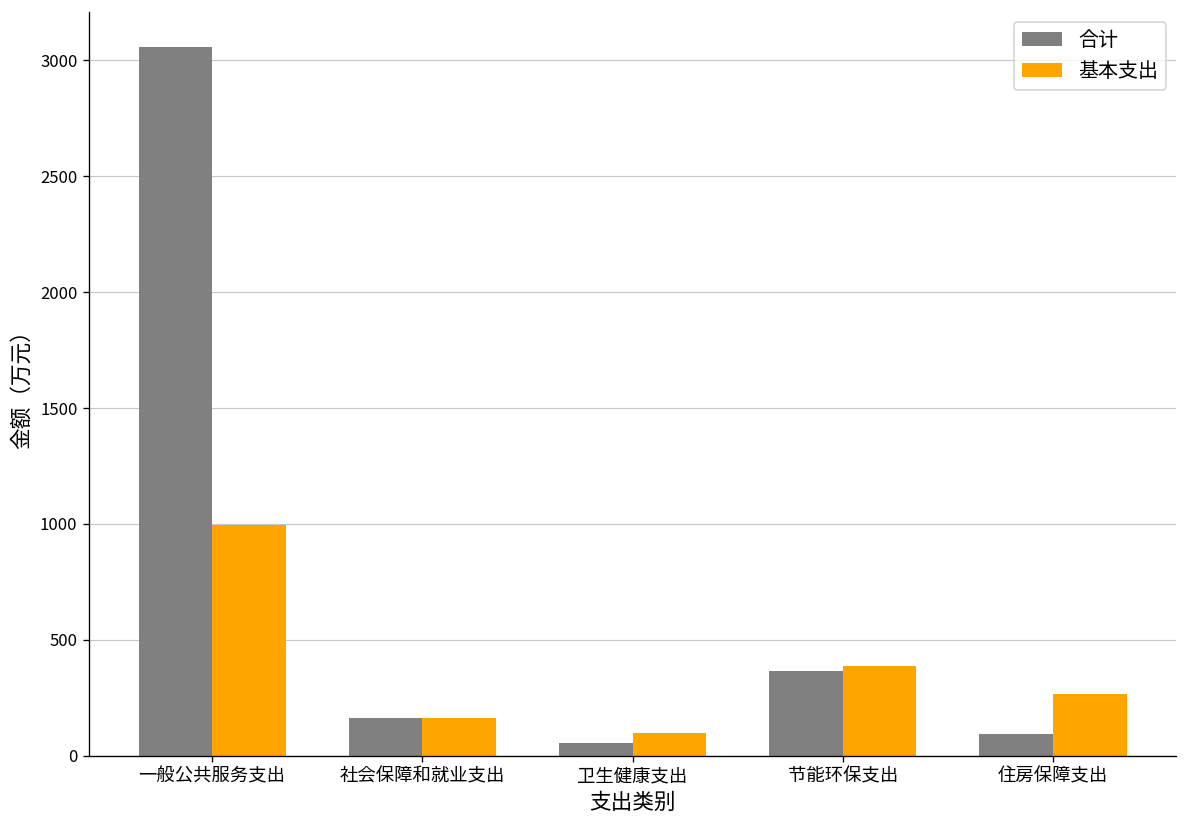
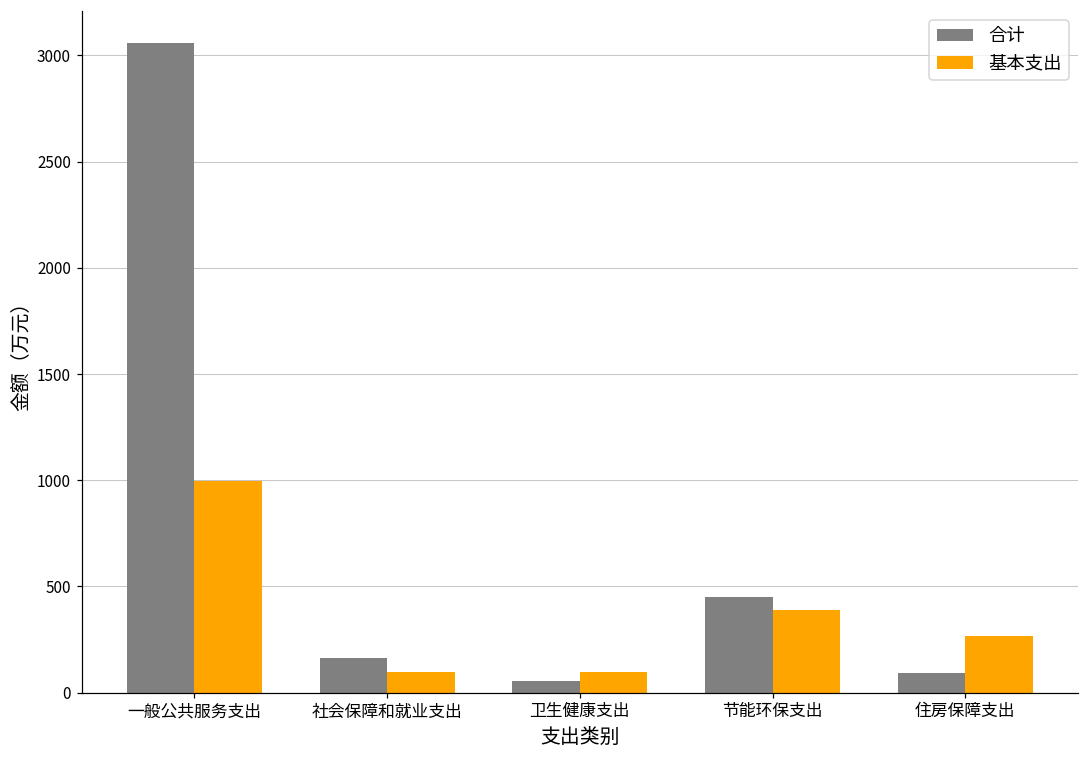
基本支出, 社会保障和就业支出: 160 -> 100
合计, 节能环保支出: 370 -> 450
